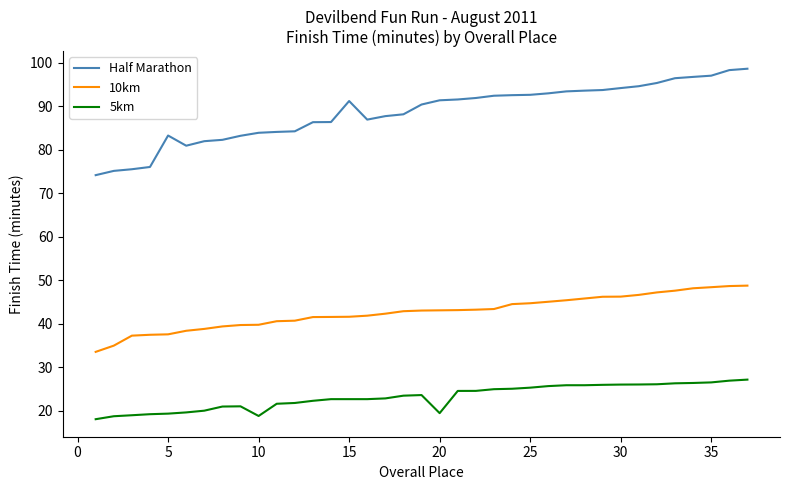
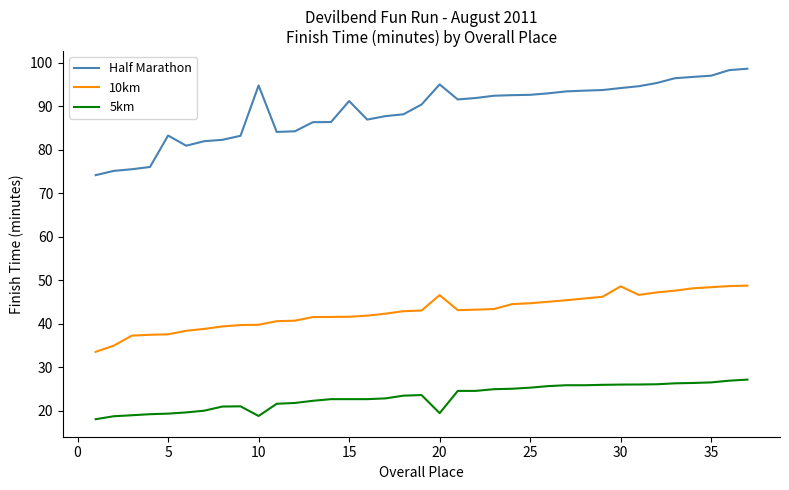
Half Marathon, 10: 84 -> 95
Half Marathon, 20: 91 -> 95
10km, 20: 43 -> 47
10km, 30: 46 -> 49
